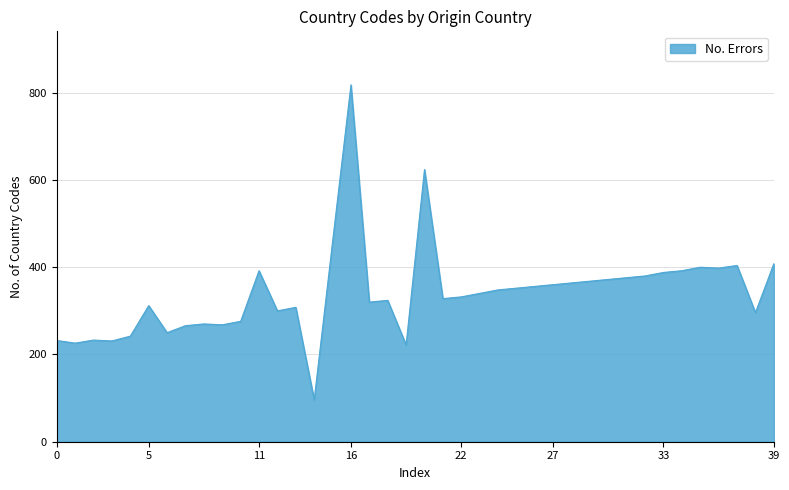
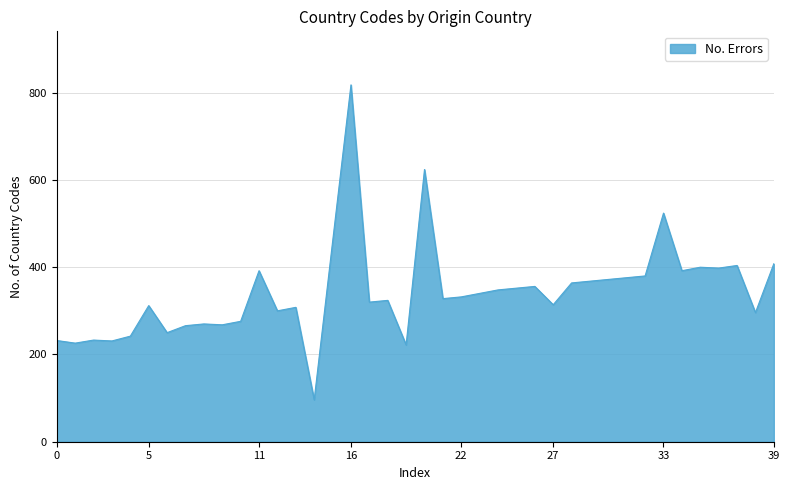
27: 360 -> 310
33: 390 -> 520
